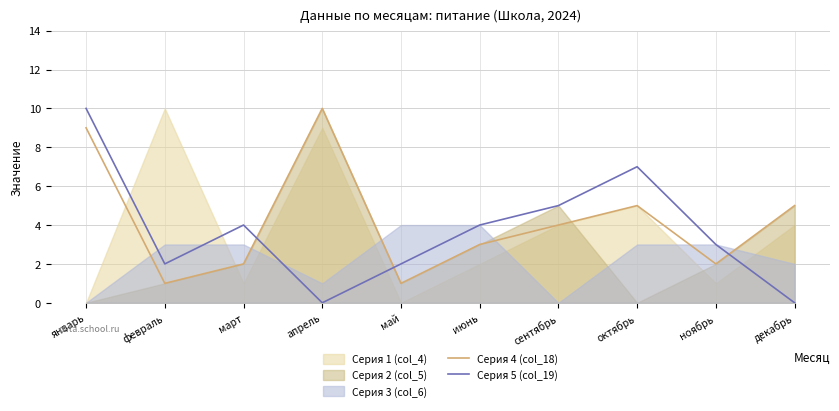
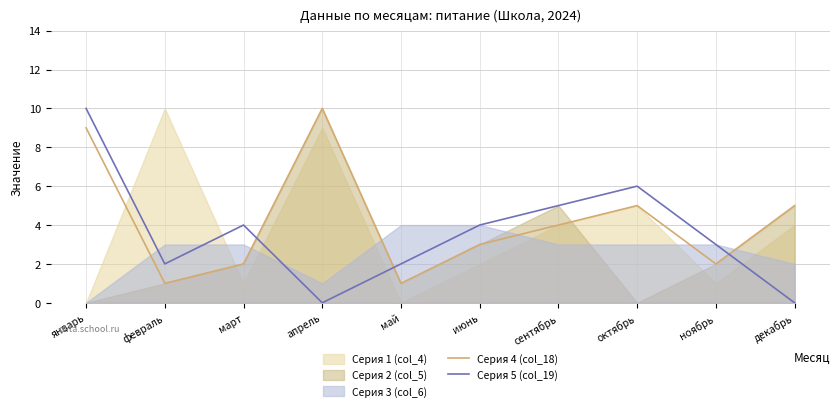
Серия 3 (col_6), сентябрь: 0 -> 3
Серия 5 (col_19), октябрь: 7 -> 6
